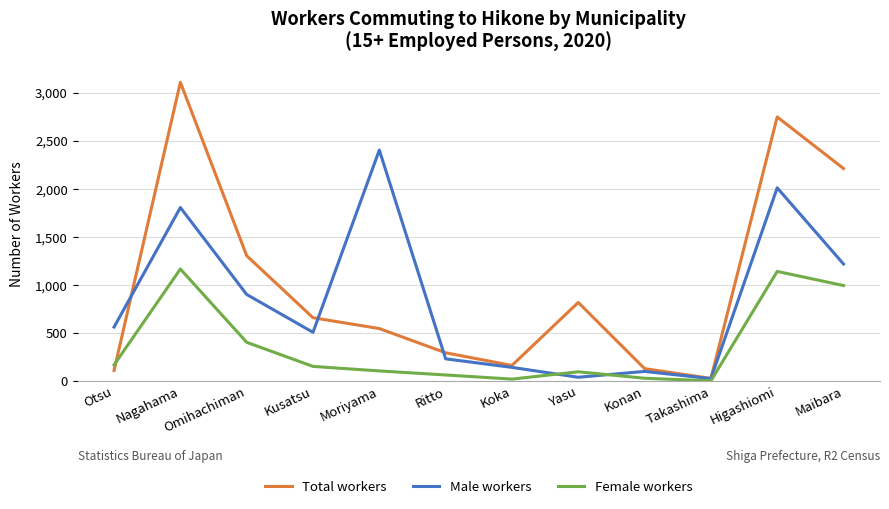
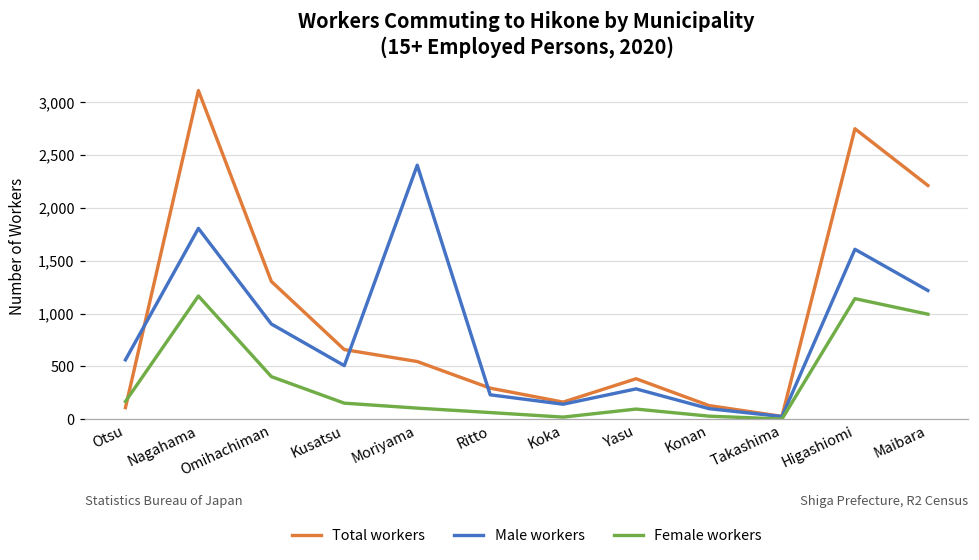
Total workers, Yasu: 800 -> 400
Male workers, Yasu: 0 -> 300
Male workers, Higashiomi: 2,000 -> 1,600
